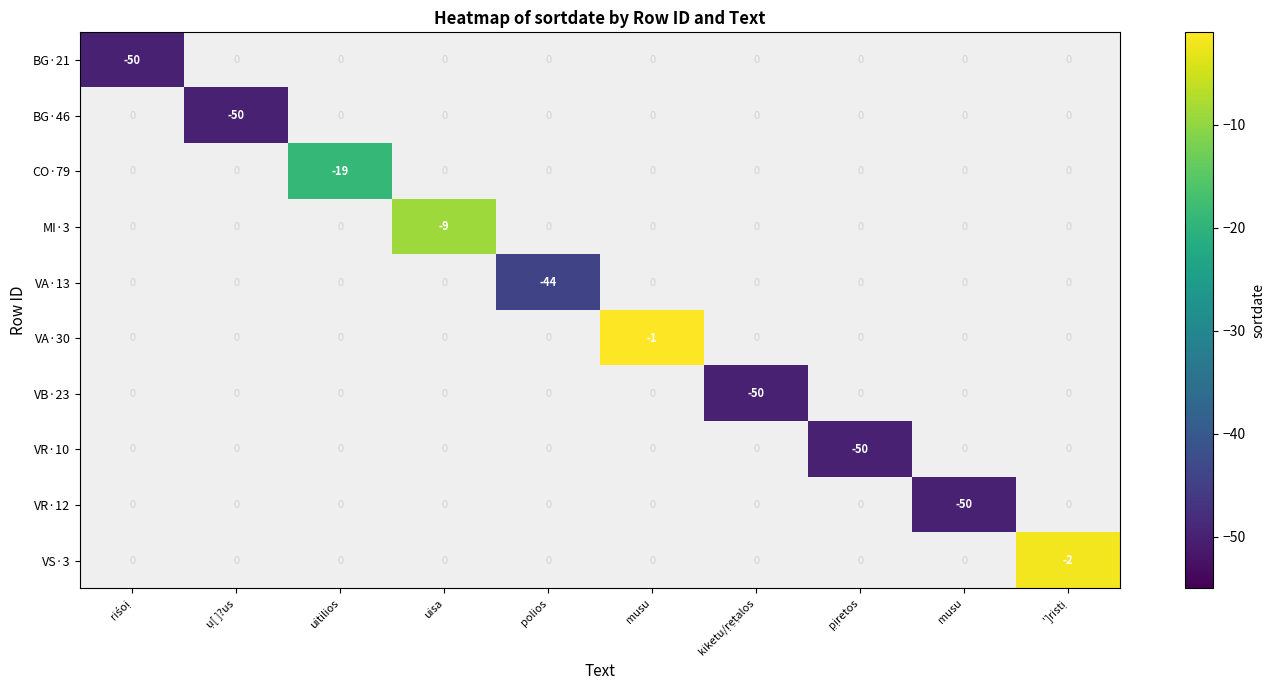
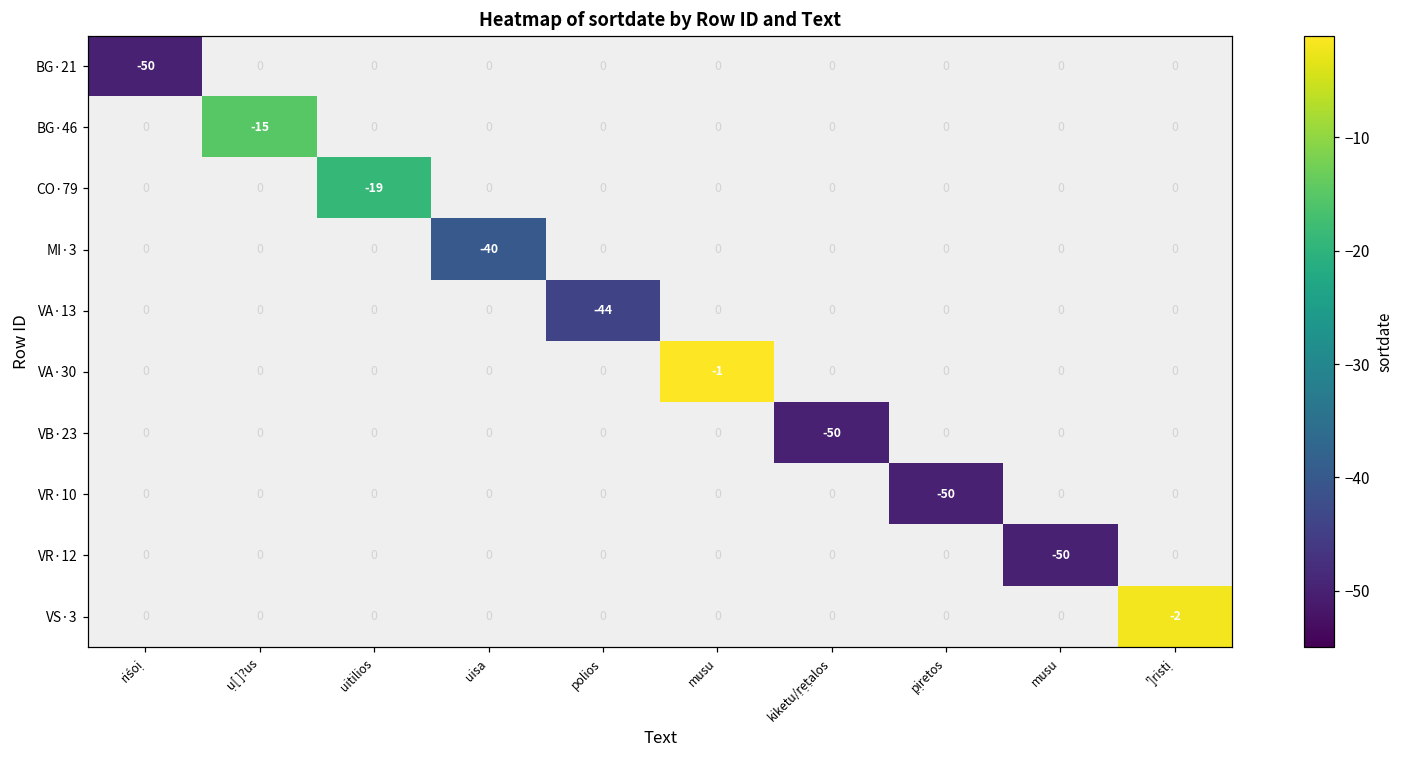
BG·46, ụ[ ]?us: -50 -> -15
MI·3, uisa: -9 -> -40
